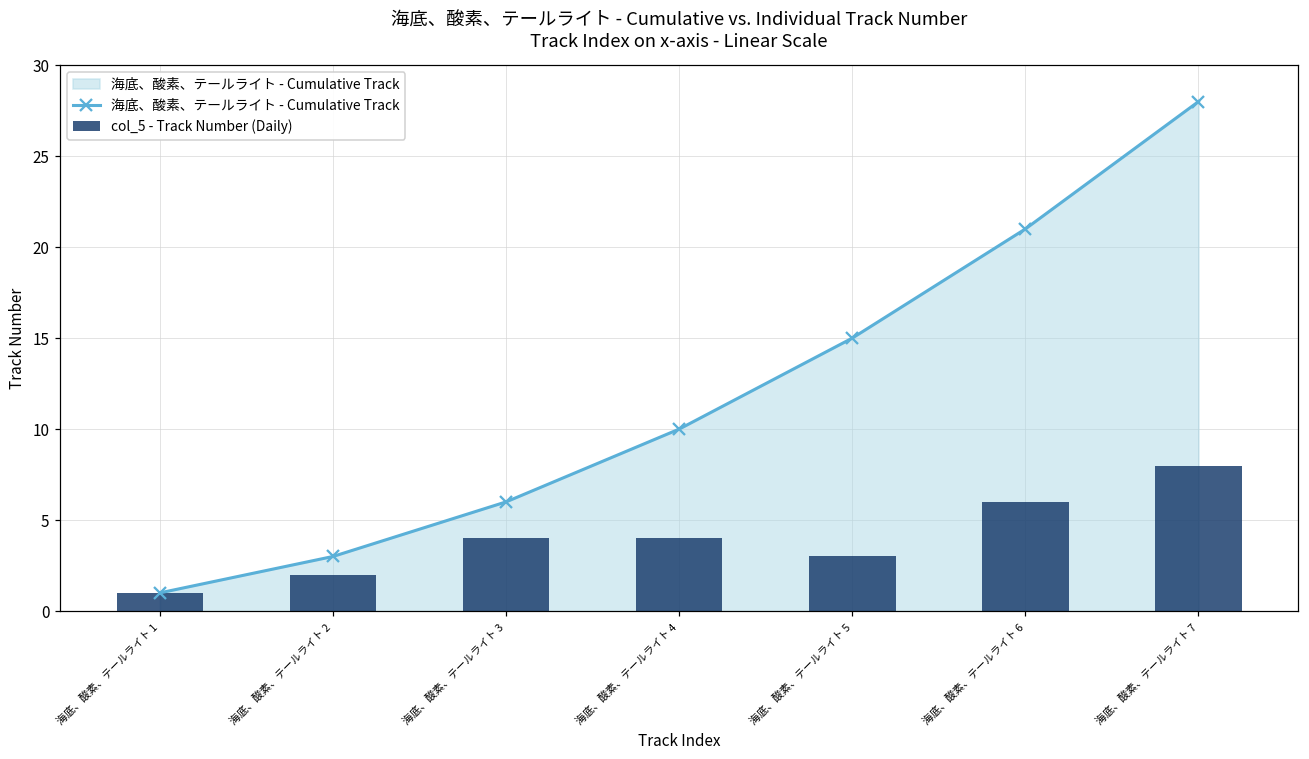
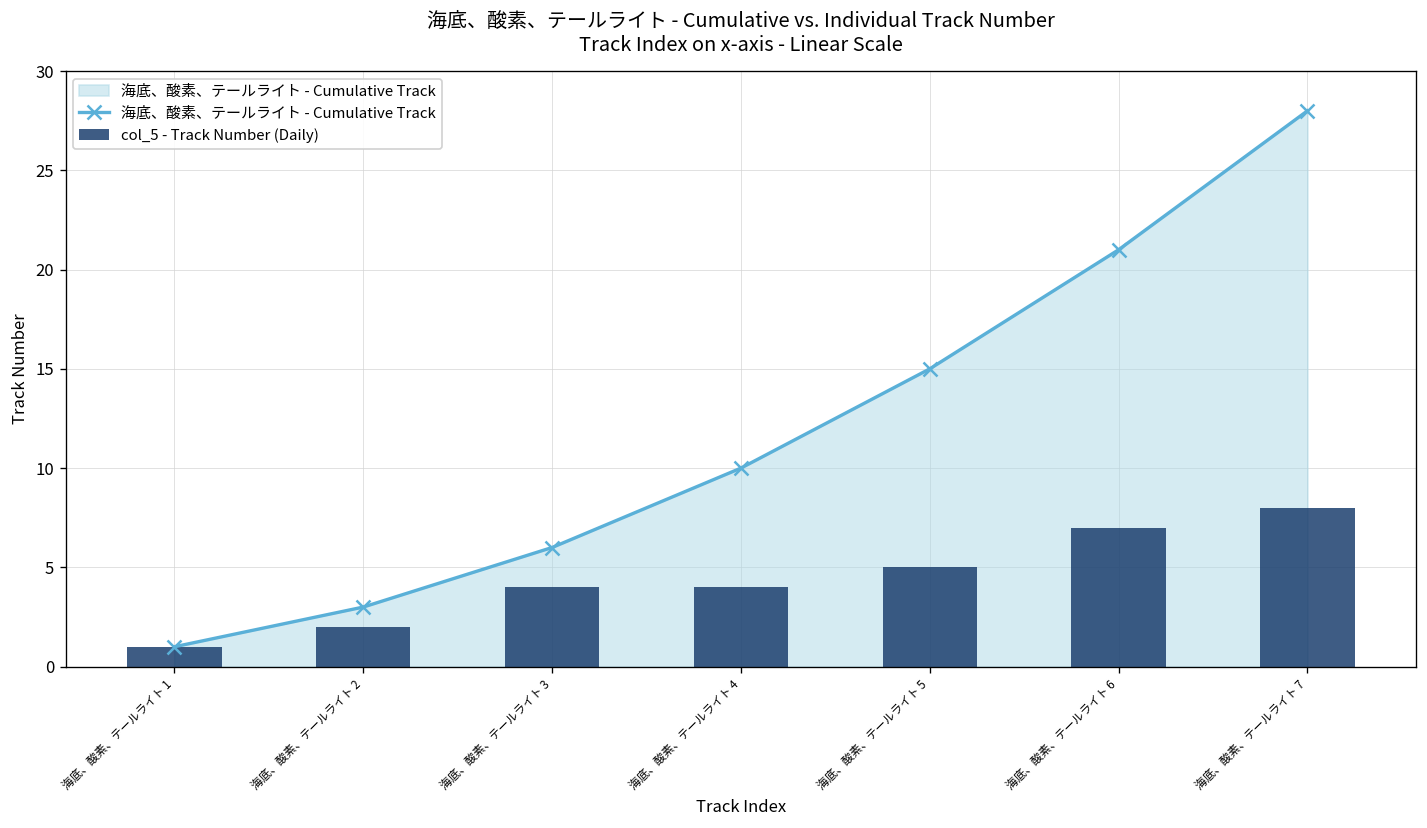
col_5 - Track Number (Daily), 海底、酸素、テールライト 5: 3 -> 5
col_5 - Track Number (Daily), 海底、酸素、テールライト 6: 6 -> 7
